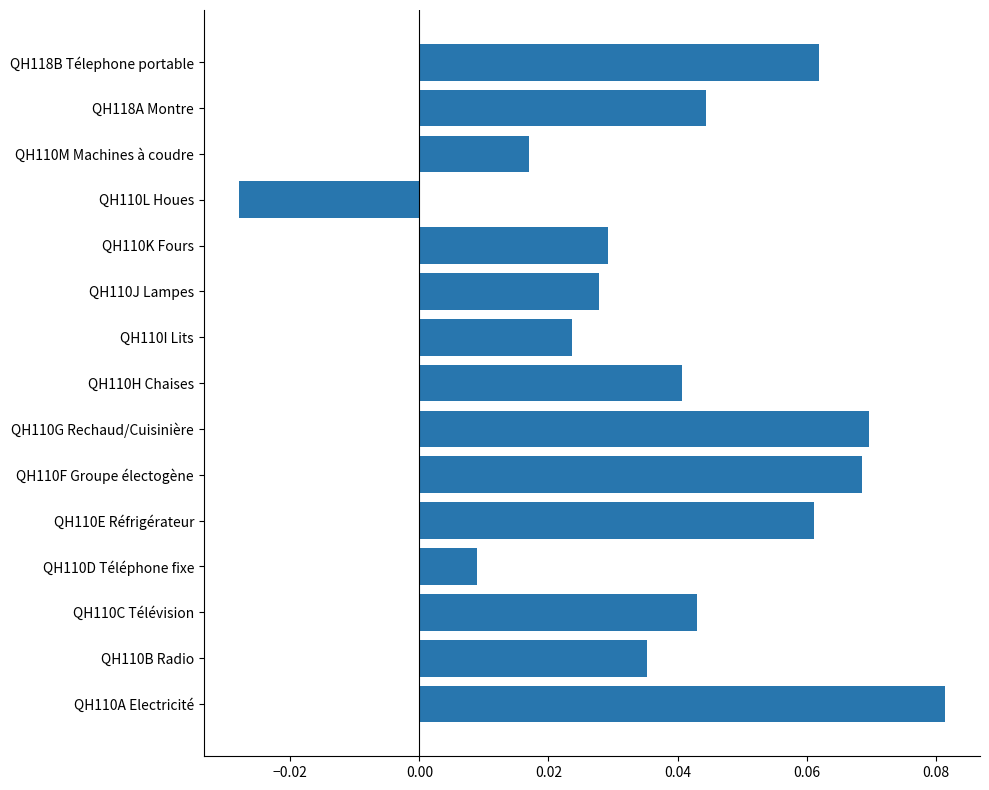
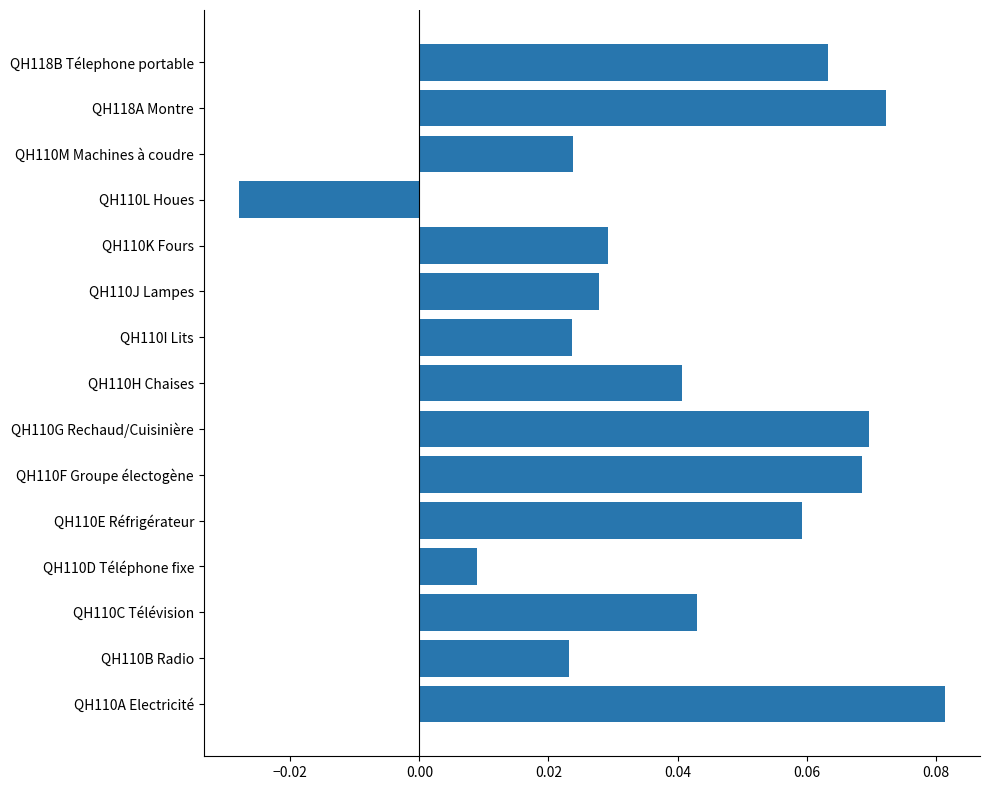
QH118B Télephone portable: 0.062 -> 0.063
QH118A Montre: 0.044 -> 0.072
QH110M Machines à coudre: 0.017 -> 0.024
QH110E Réfrigérateur: 0.061 -> 0.059
QH110B Radio: 0.035 -> 0.023
